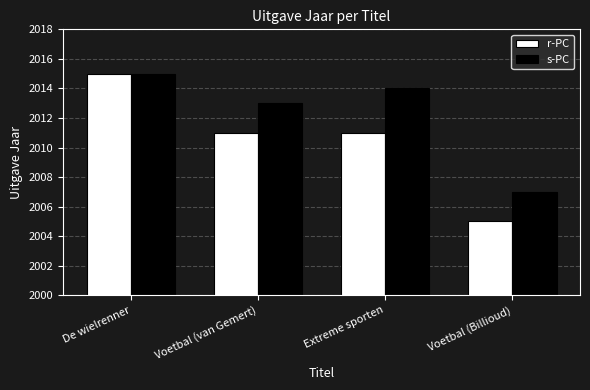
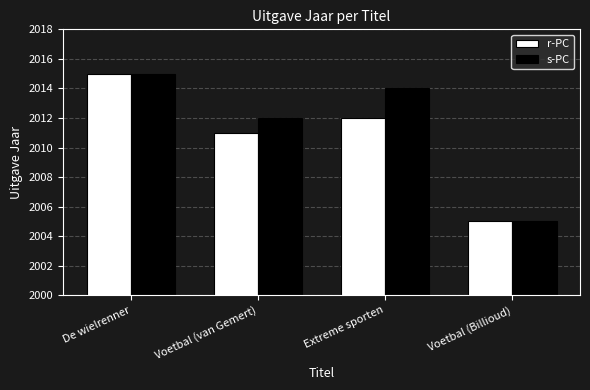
s-PC, Voetbal (van Gemert): 2013 -> 2012
r-PC, Extreme sporten: 2011 -> 2012
s-PC, Voetbal (Billioud): 2007 -> 2005
